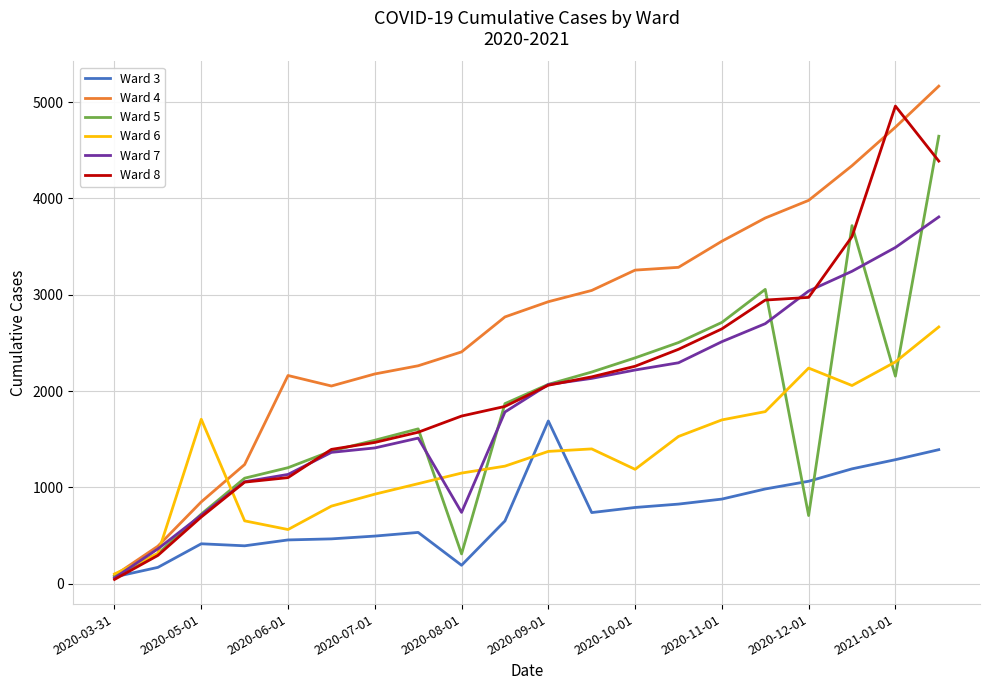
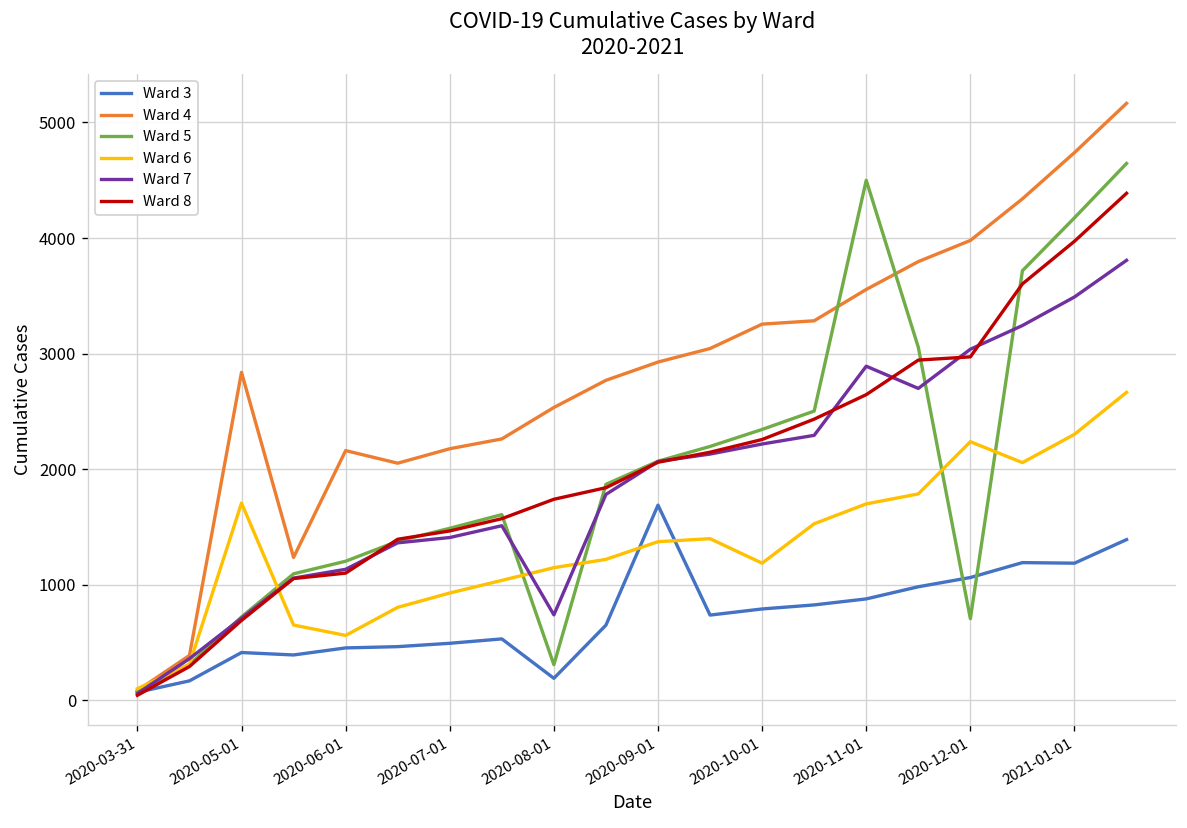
Ward 4, 2020-05-01: 800 -> 2800
Ward 4, 2020-08-01: 2400 -> 2500
Ward 5, 2020-11-01: 2700 -> 4500
Ward 7, 2020-11-01: 2500 -> 2900
Ward 3, 2021-01-01: 1300 -> 1200
Ward 5, 2021-01-01: 2200 -> 4200
Ward 8, 2021-01-01: 5000 -> 4000
